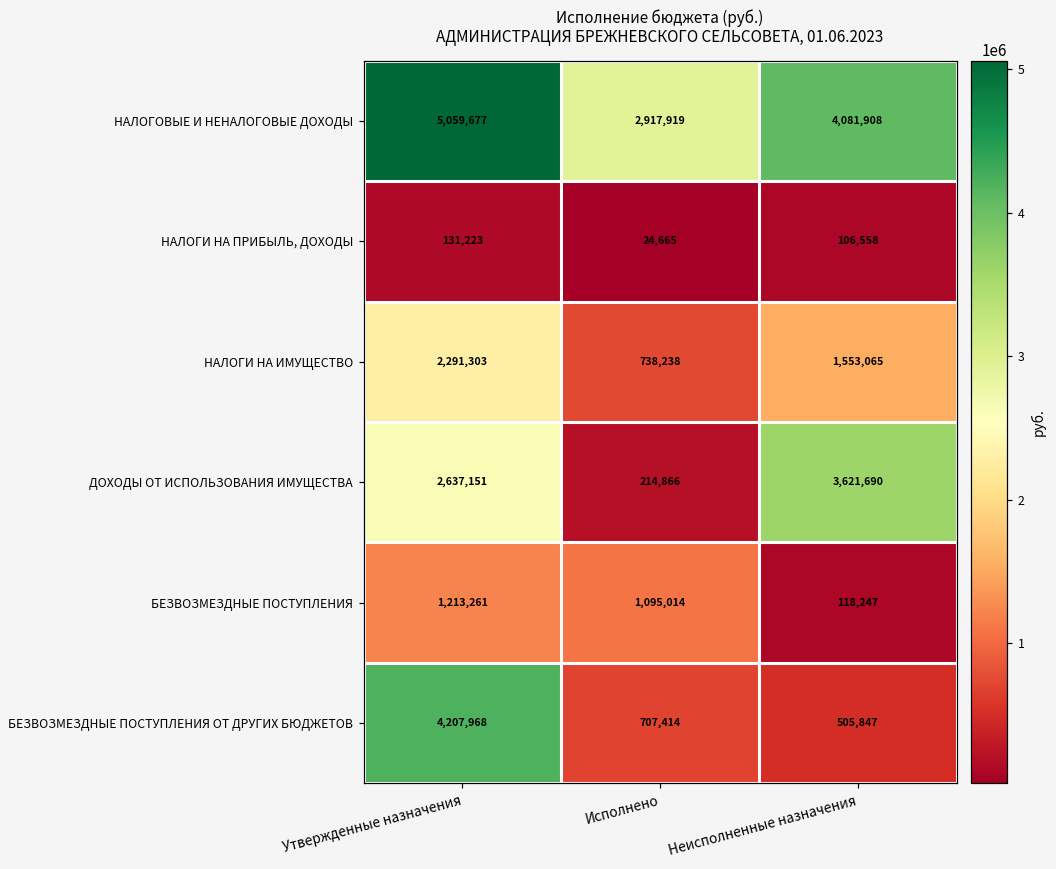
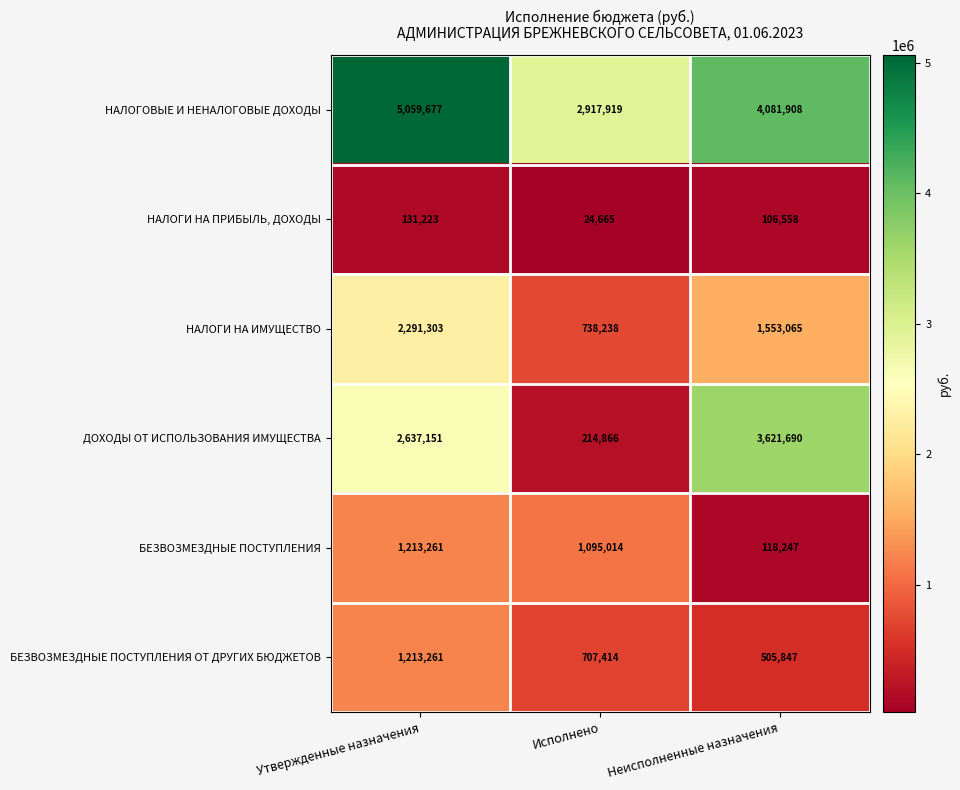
БЕЗВОЗМЕЗДНЫЕ ПОСТУПЛЕНИЯ ОТ ДРУГИХ БЮДЖЕТОВ, Утвержденные назначения: 4,207,968 -> 1,213,261
